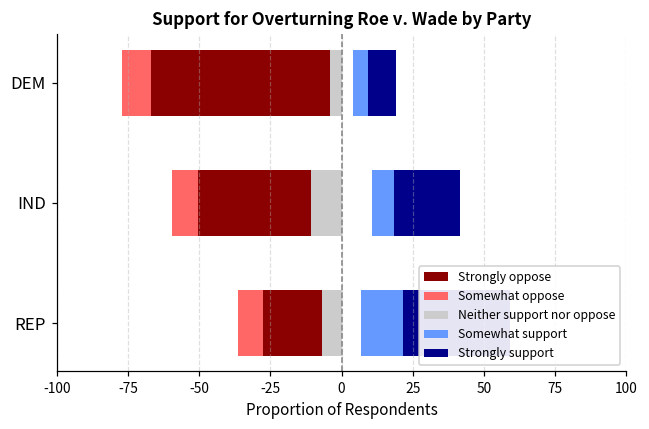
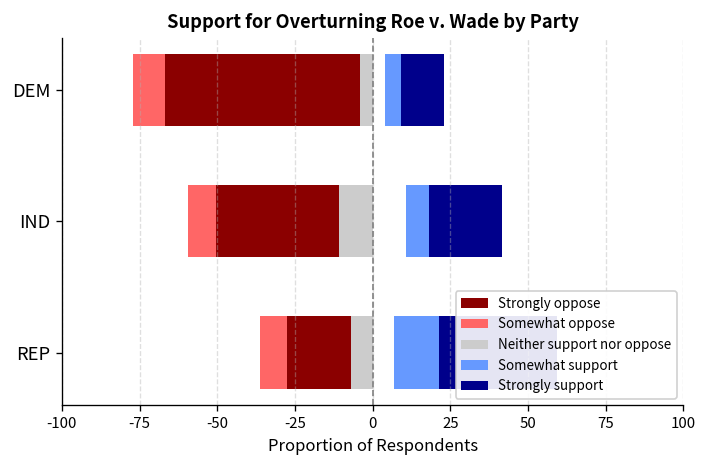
Strongly support, DEM: 10 -> 14
